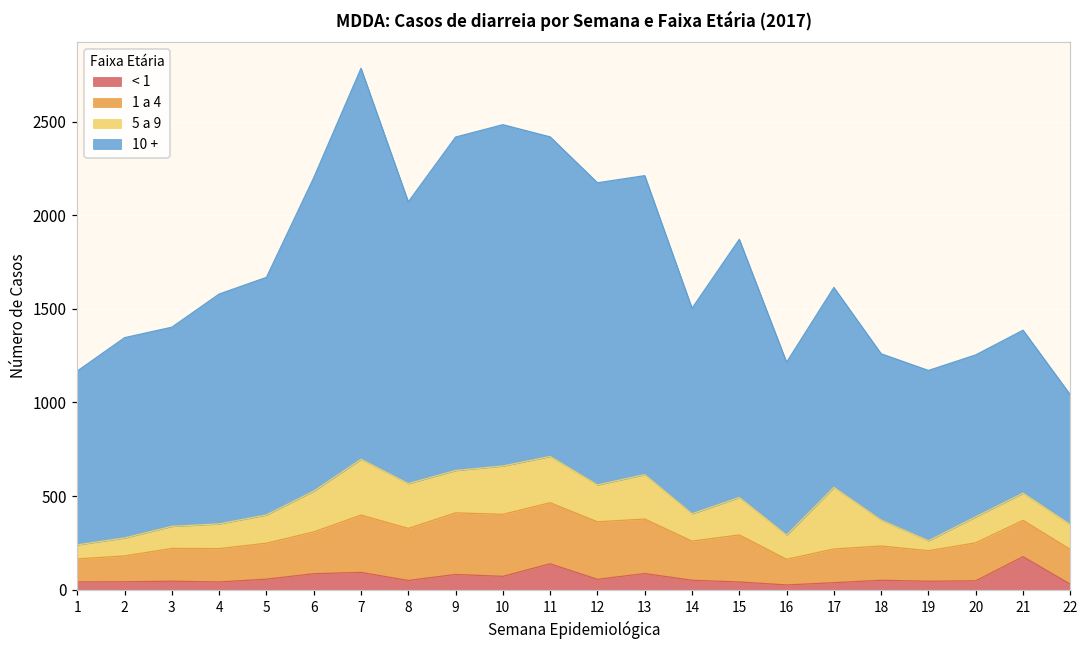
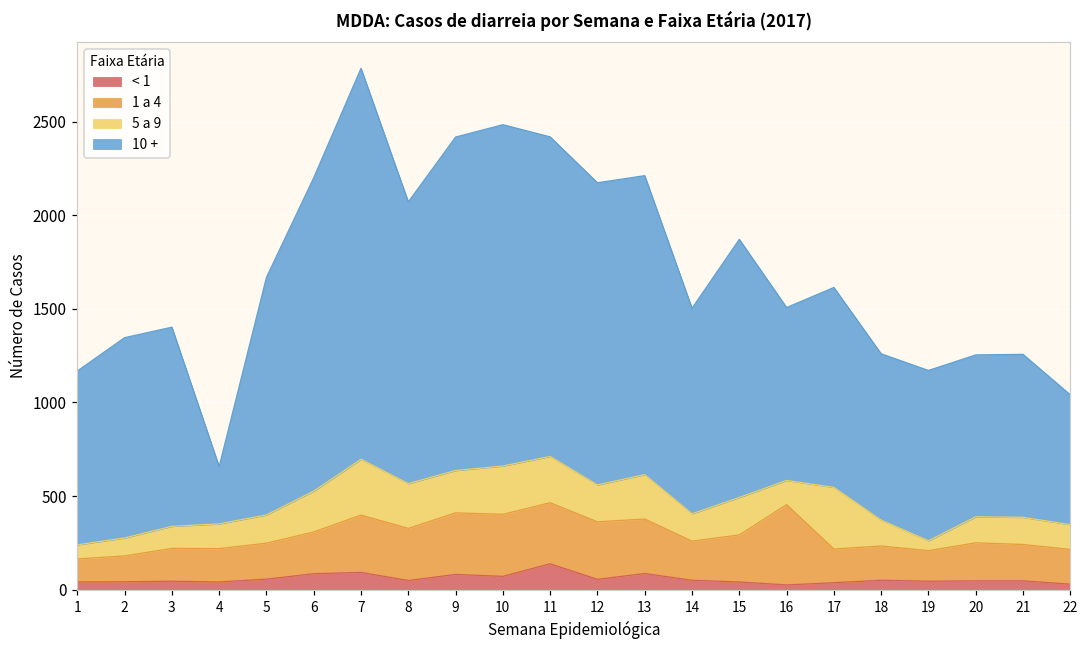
10 +, 4: 1230 -> 310
1 a 4, 16: 140 -> 430
< 1, 21: 180 -> 50
